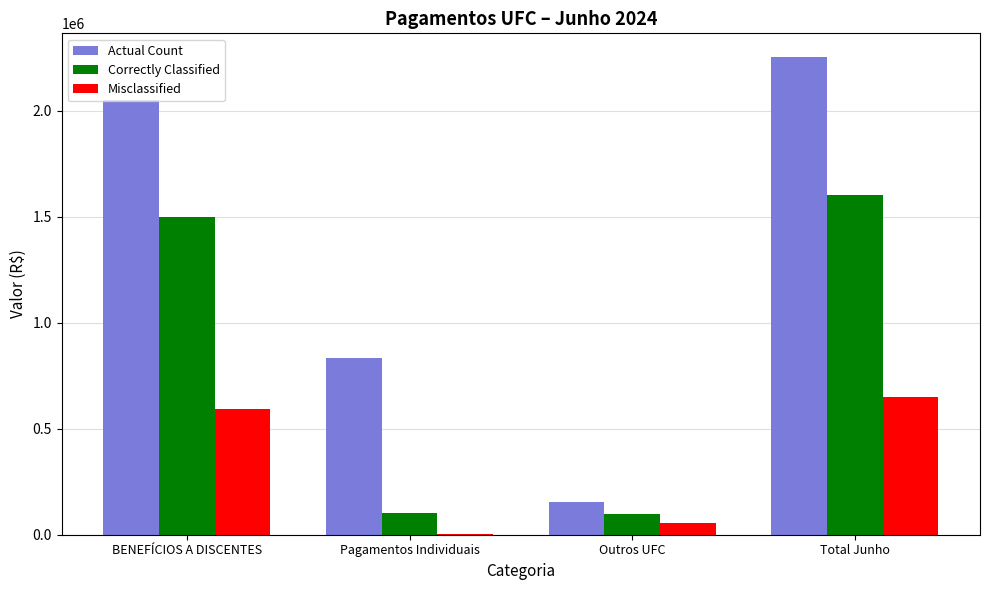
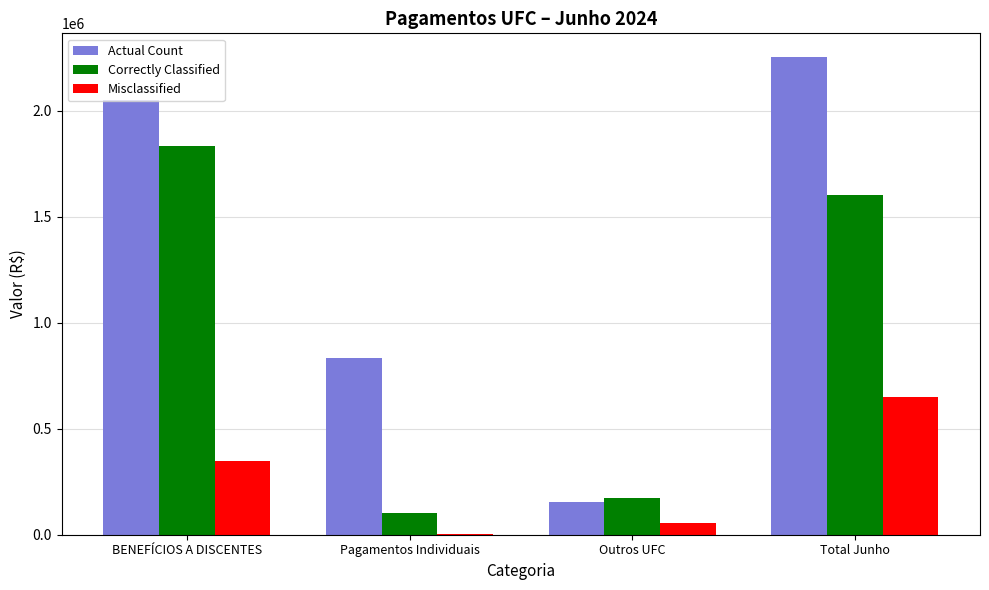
Correctly Classified, BENEFÍCIOS A DISCENTES: 1500000 -> 1830000
Misclassified, BENEFÍCIOS A DISCENTES: 590000 -> 350000
Correctly Classified, Outros UFC: 100000 -> 170000
